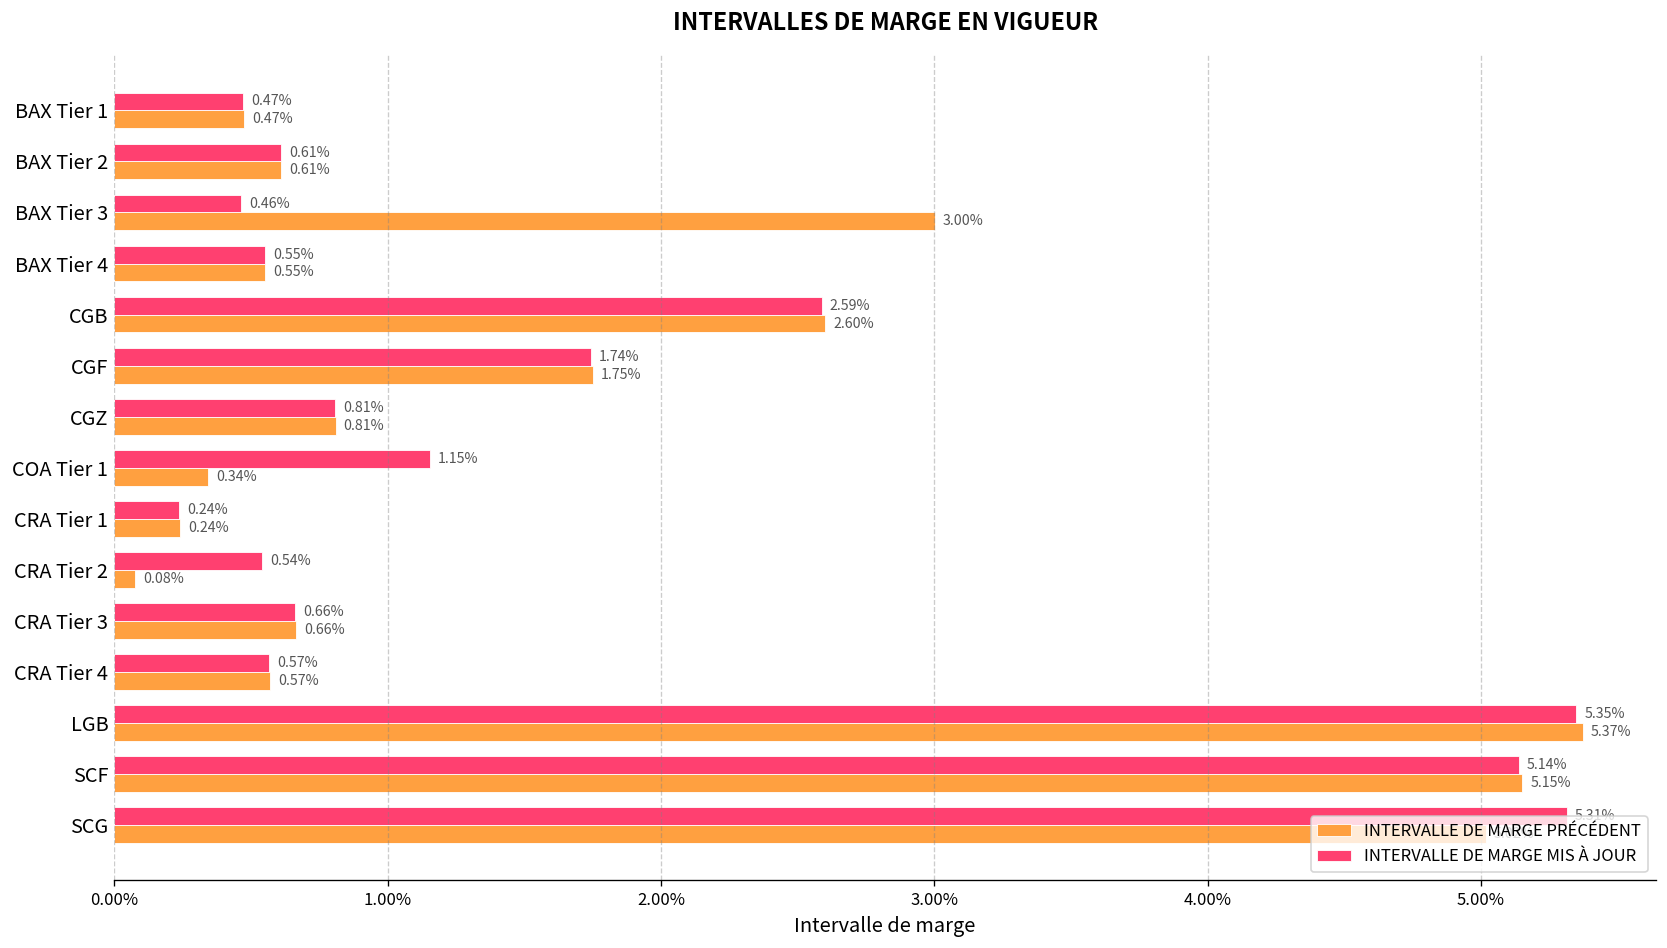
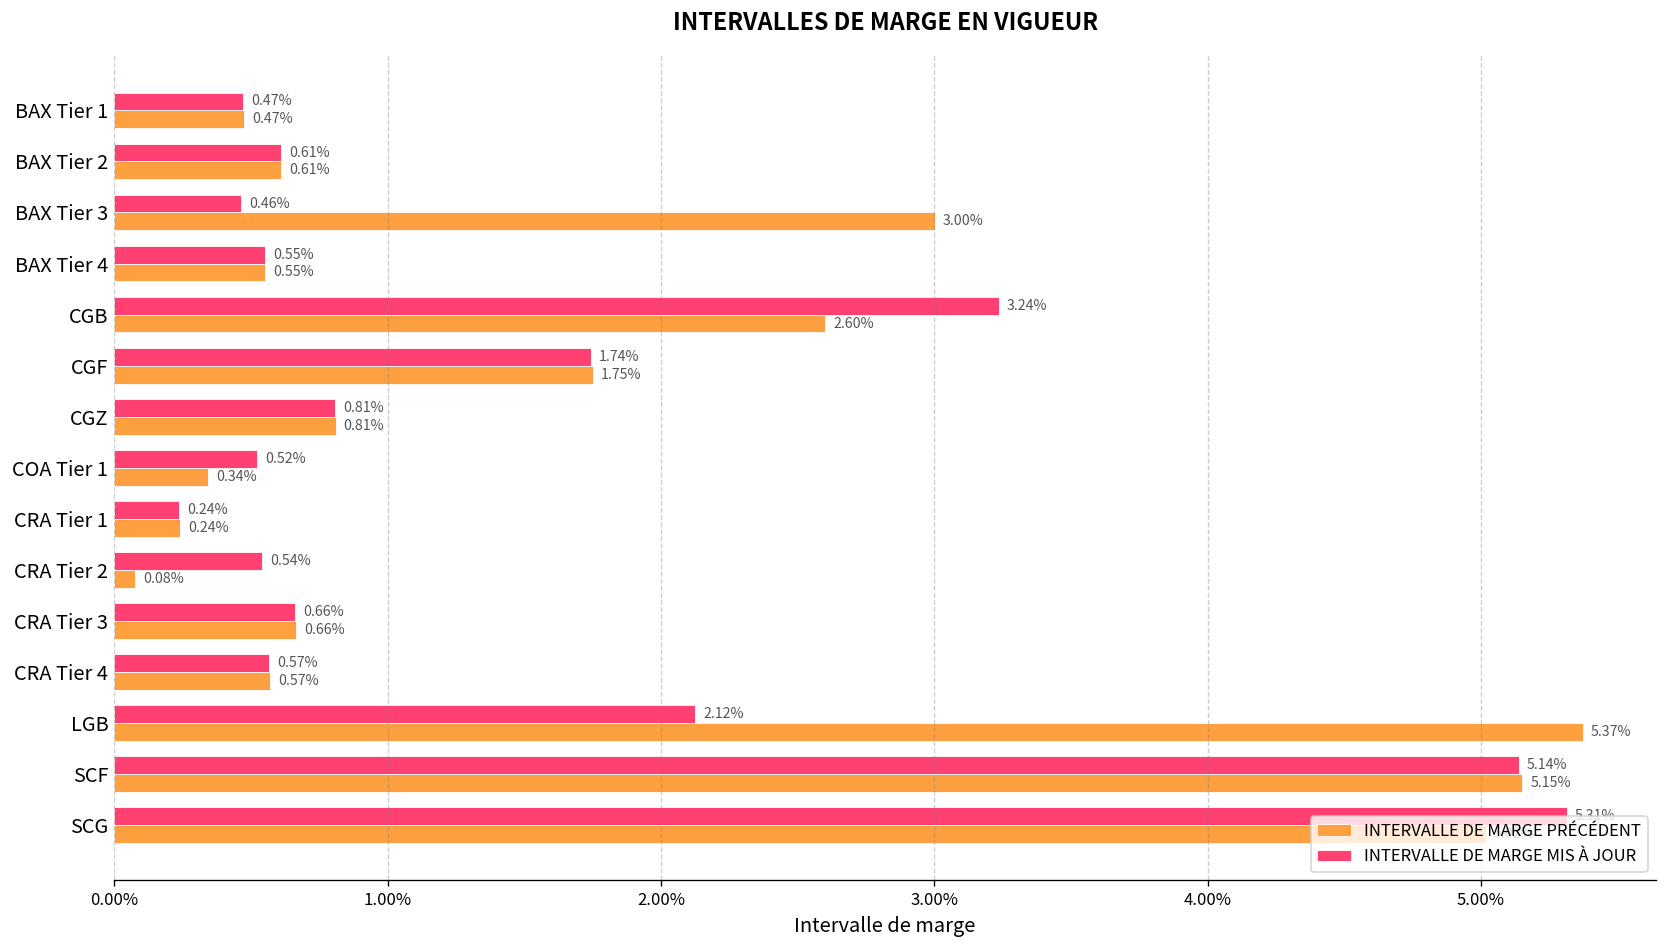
INTERVALLE DE MARGE MIS À JOUR, CGB: 2.59% -> 3.24%
INTERVALLE DE MARGE MIS À JOUR, COA Tier 1: 1.15% -> 0.52%
INTERVALLE DE MARGE MIS À JOUR, LGB: 5.35% -> 2.12%
